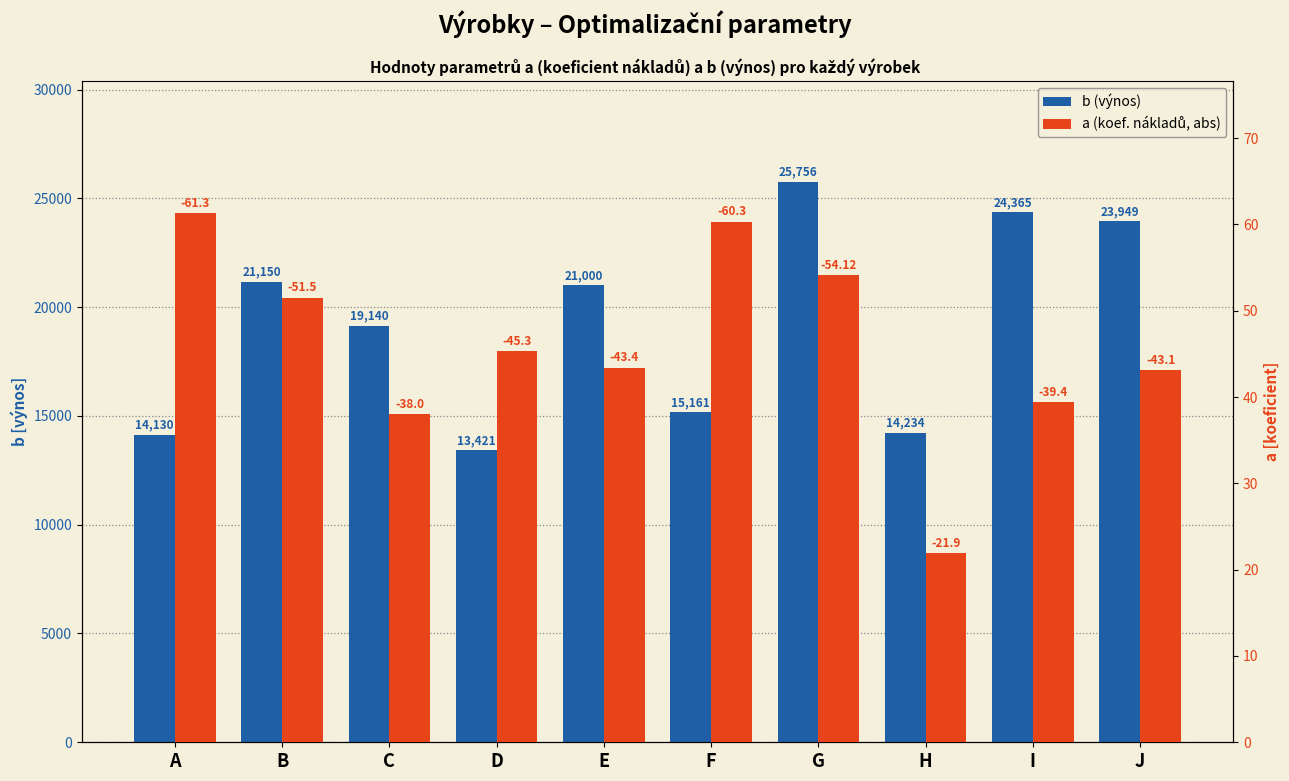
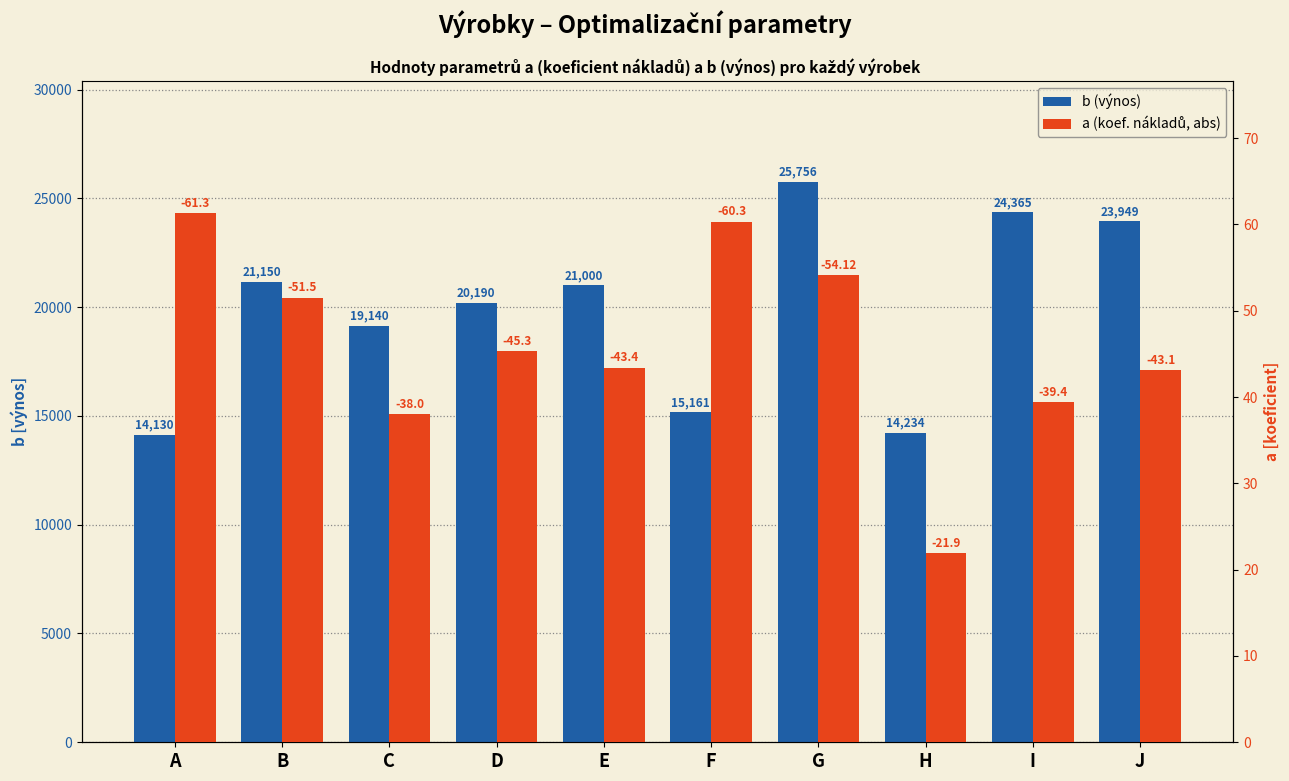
b (výnos), D: 13,421 -> 20,190
